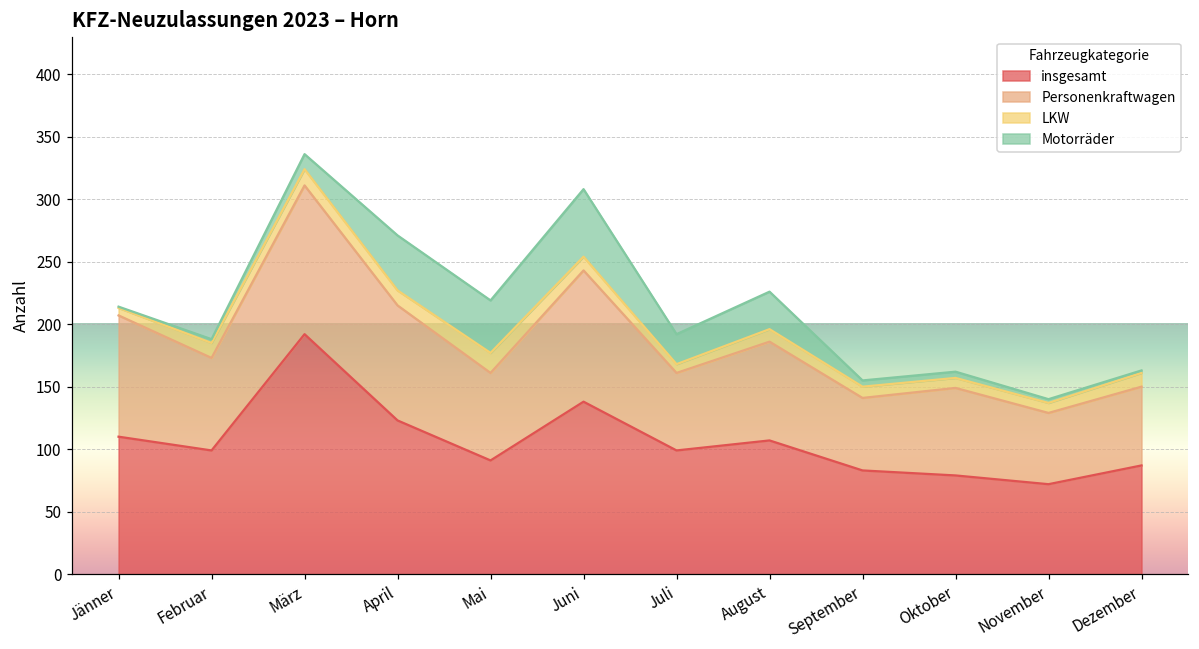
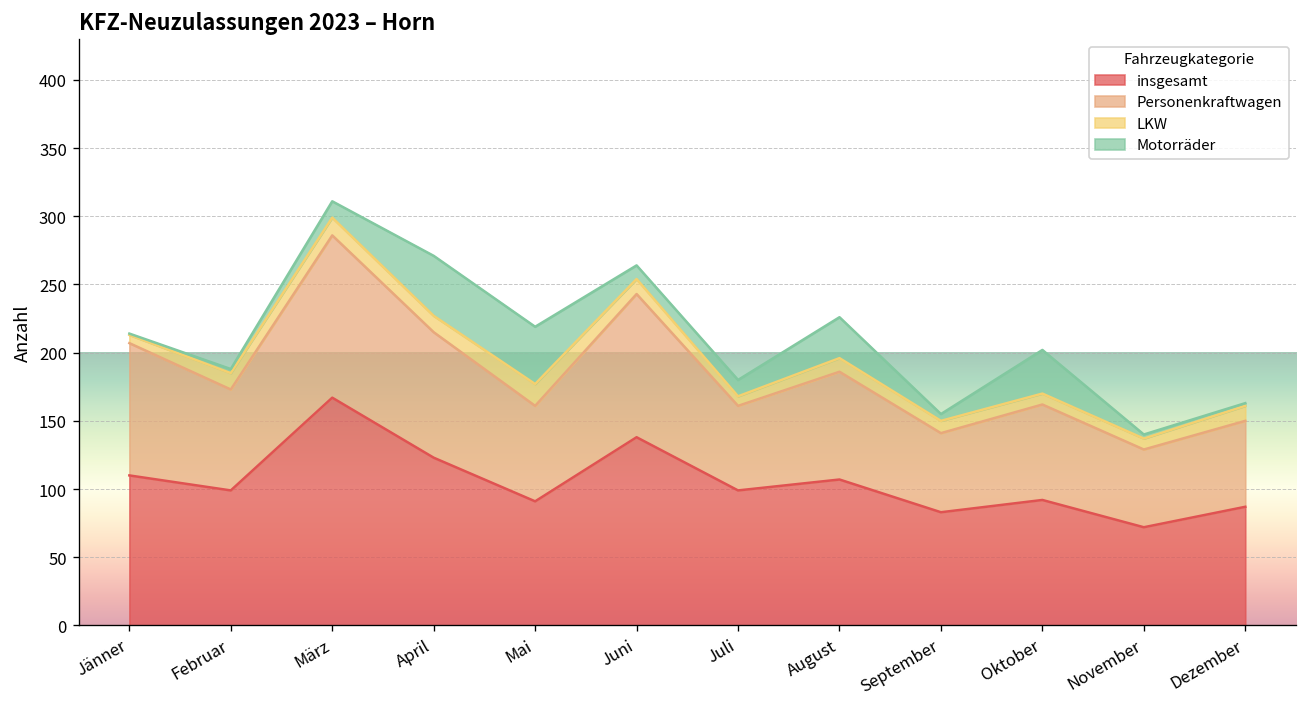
insgesamt, März: 192 -> 167
Motorräder, Juni: 54 -> 10
Motorräder, Juli: 24 -> 12
insgesamt, Oktober: 79 -> 92
Motorräder, Oktober: 5 -> 32
